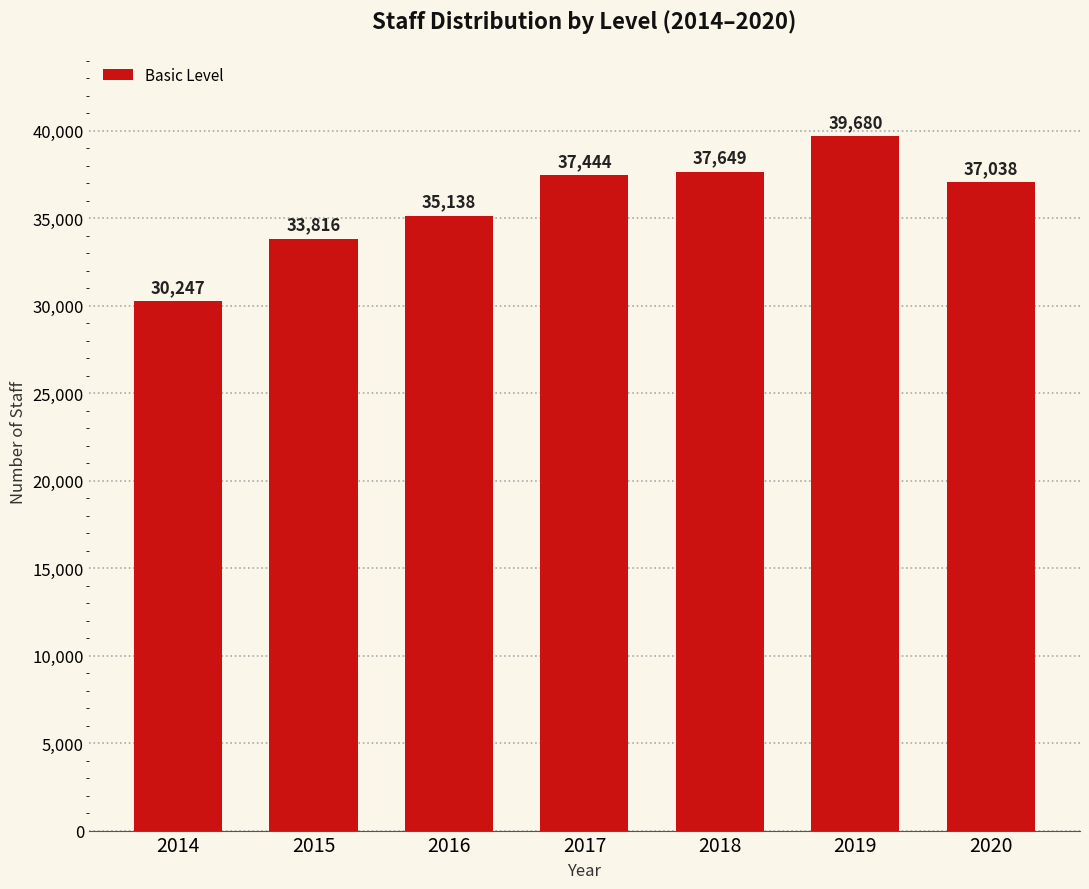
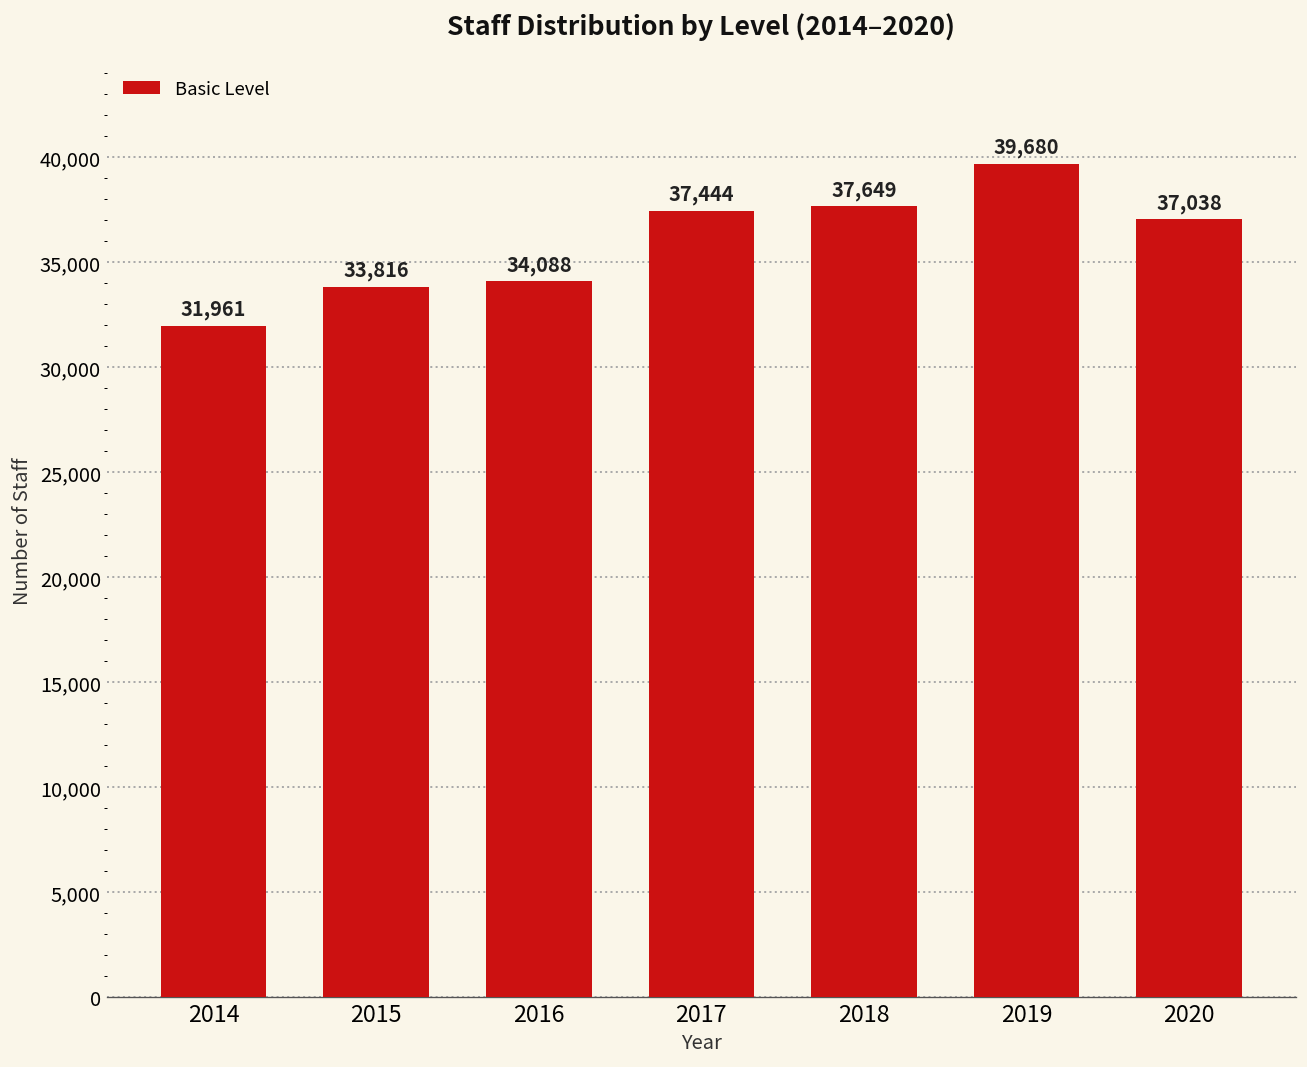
2014: 30,247 -> 31,961
2016: 35,138 -> 34,088
